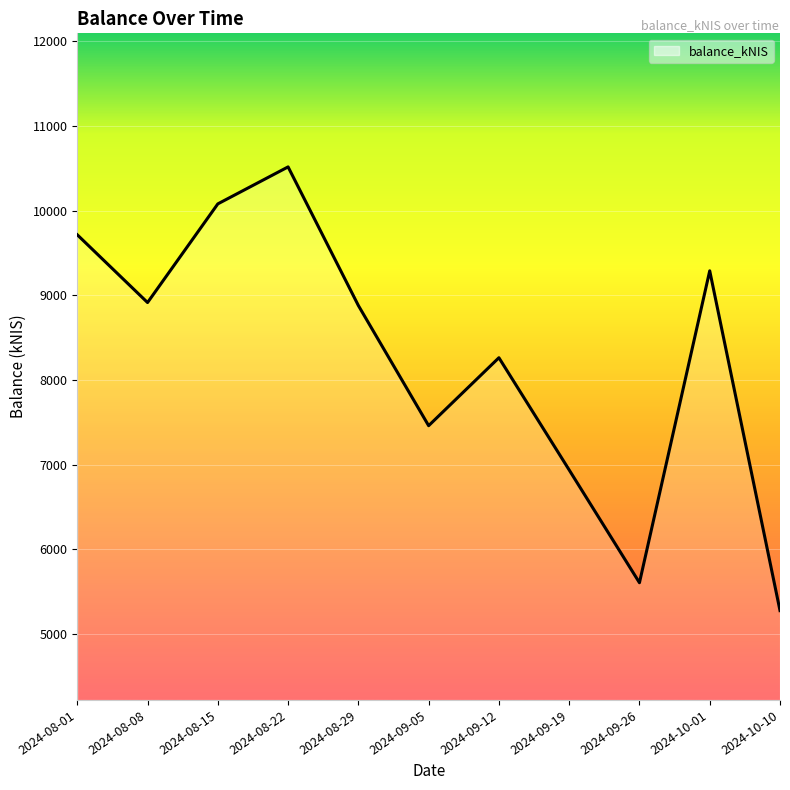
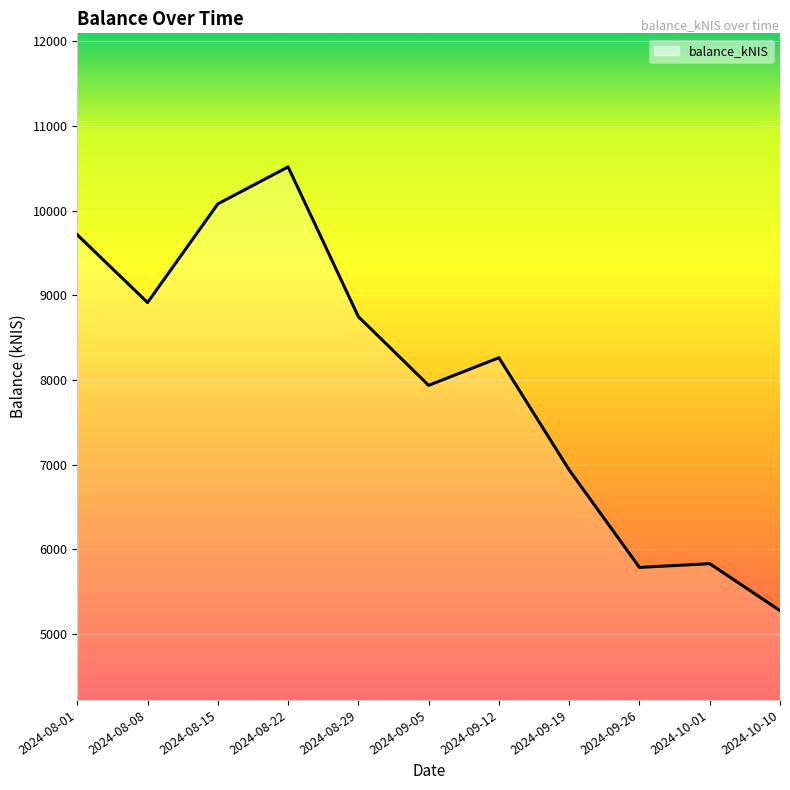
2024-08-29: 8900 -> 8700
2024-09-05: 7500 -> 7900
2024-09-26: 5600 -> 5800
2024-10-01: 9300 -> 5800
